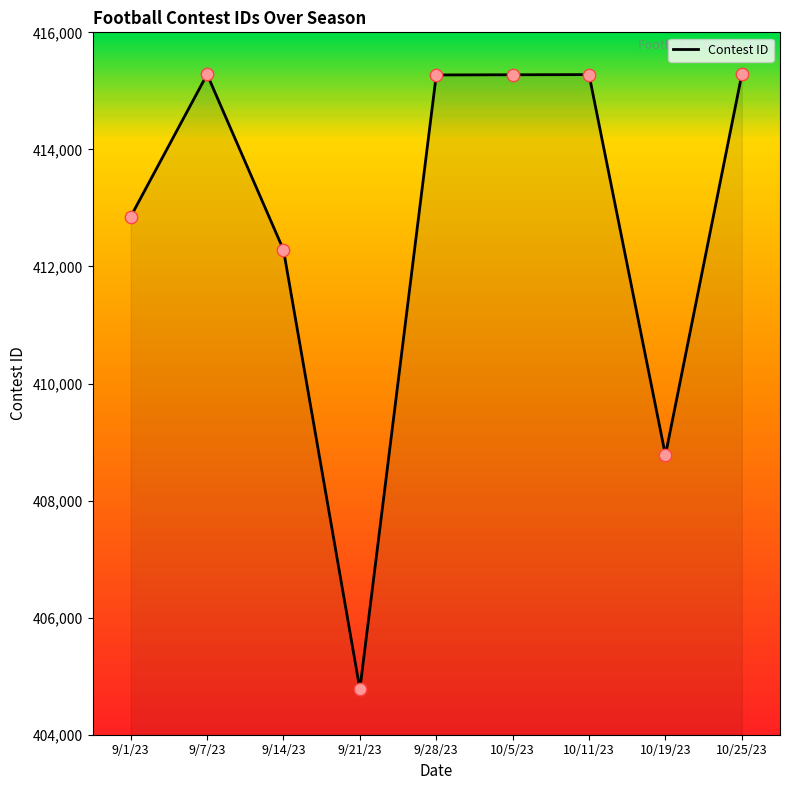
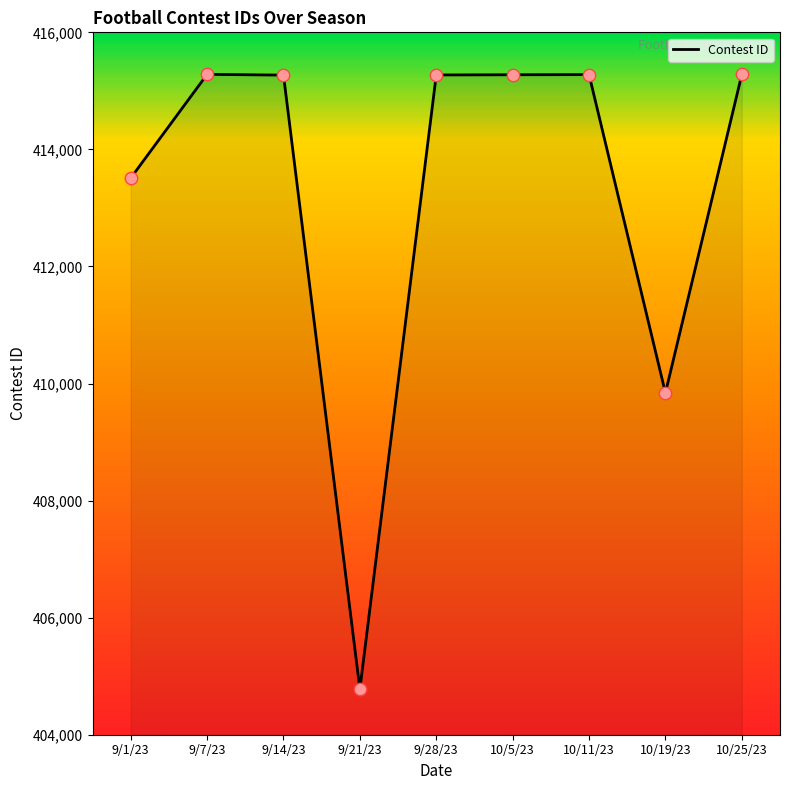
9/1/23: 412,900 -> 413,500
9/14/23: 412,300 -> 415,300
10/19/23: 408,800 -> 409,800
